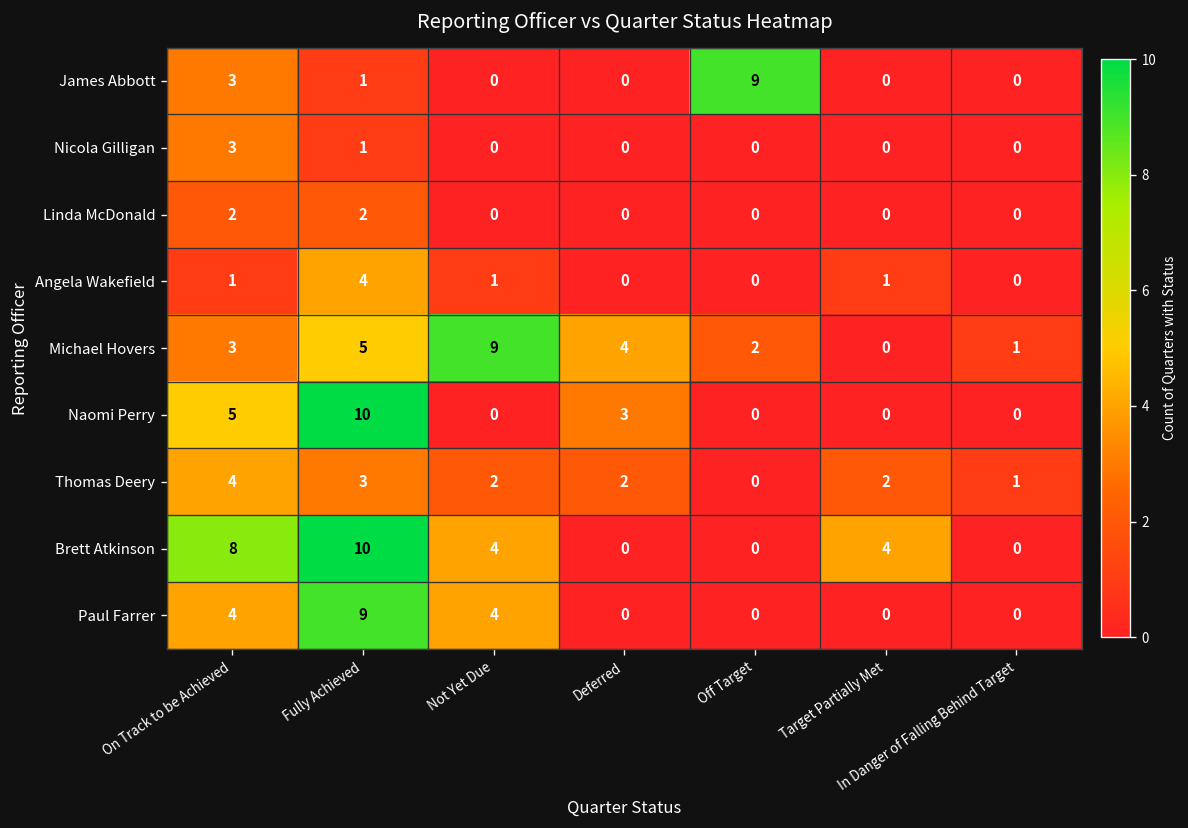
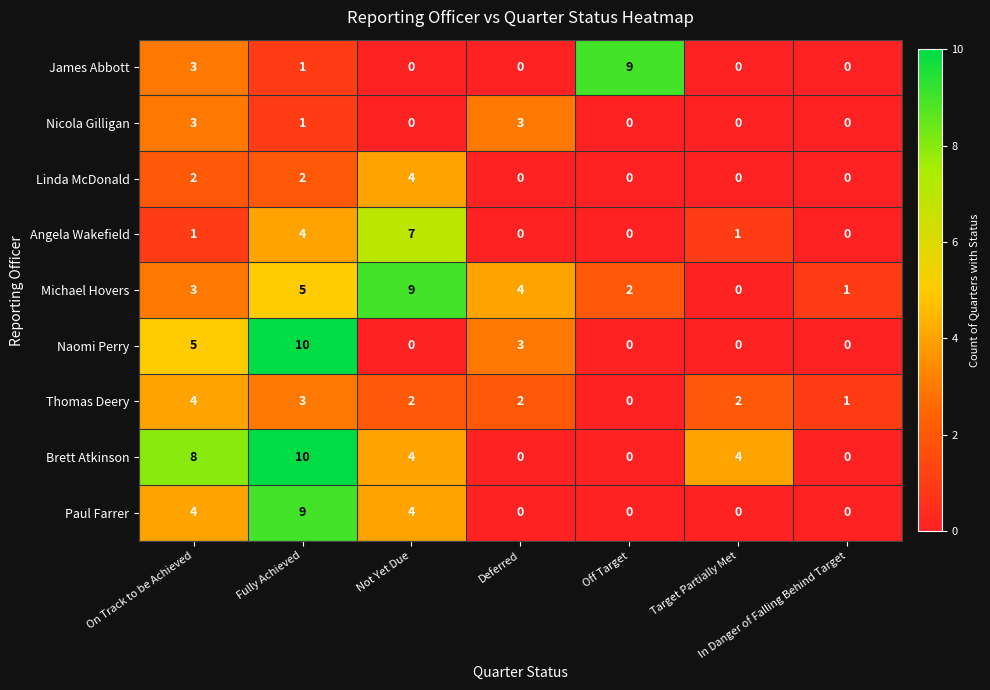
Nicola Gilligan, Deferred: 0 -> 3
Linda McDonald, Not Yet Due: 0 -> 4
Angela Wakefield, Not Yet Due: 1 -> 7
